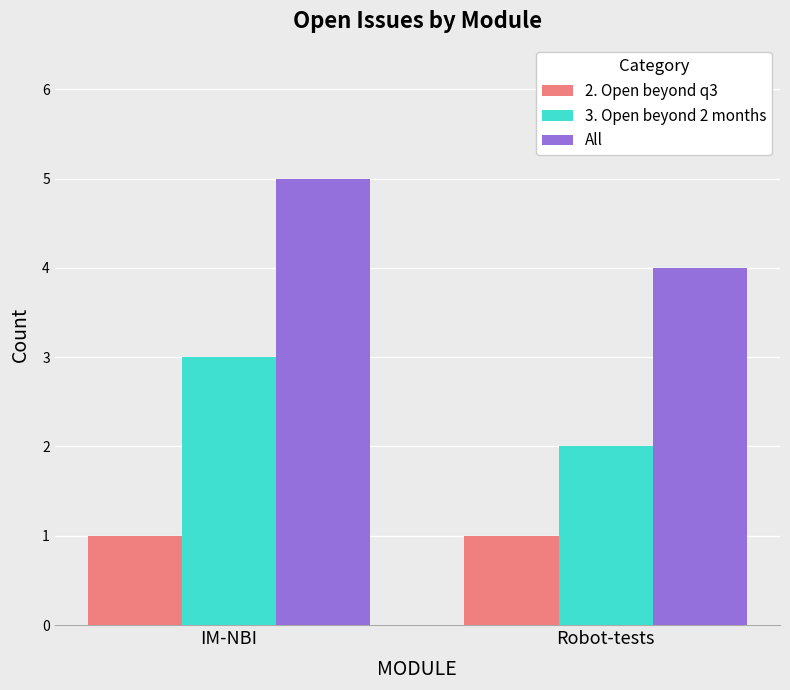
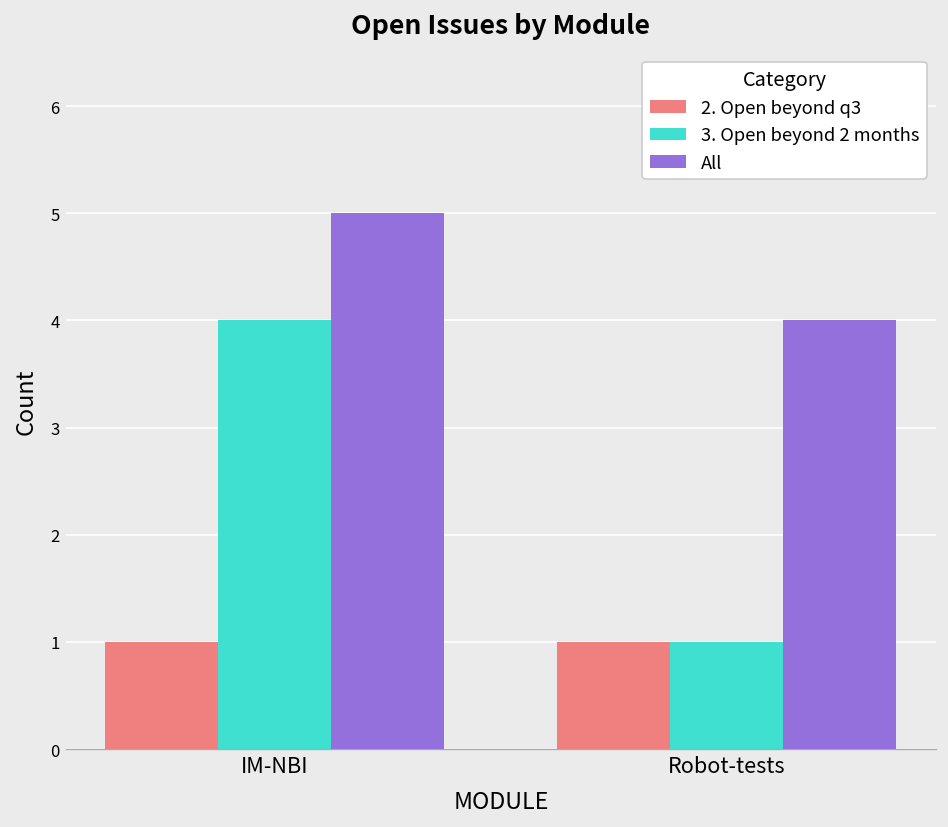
3. Open beyond 2 months, IM-NBI: 3 -> 4
3. Open beyond 2 months, Robot-tests: 2 -> 1
